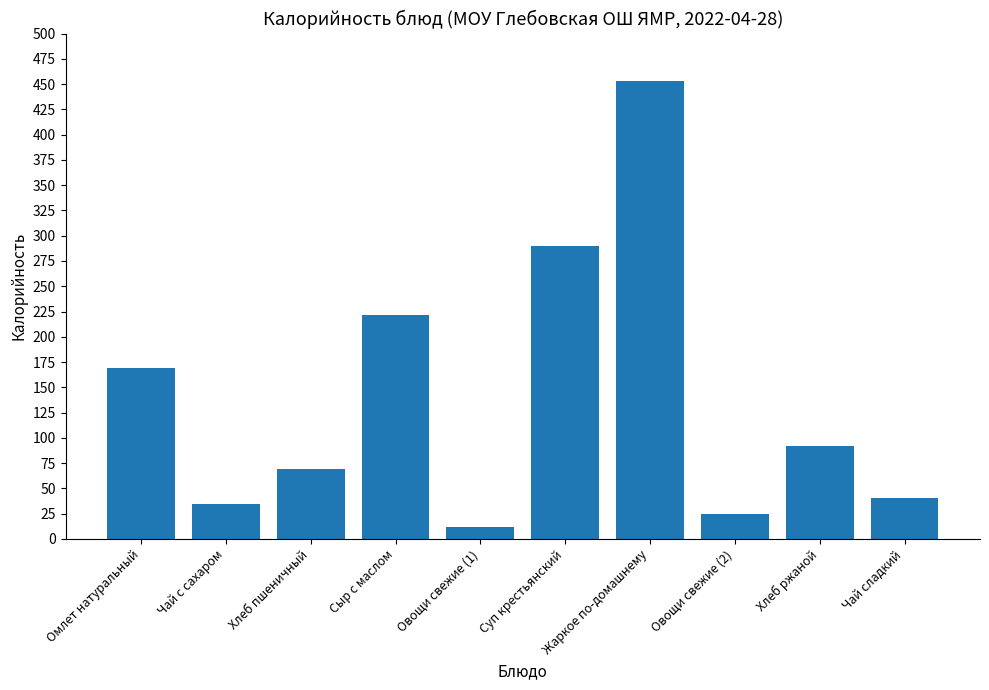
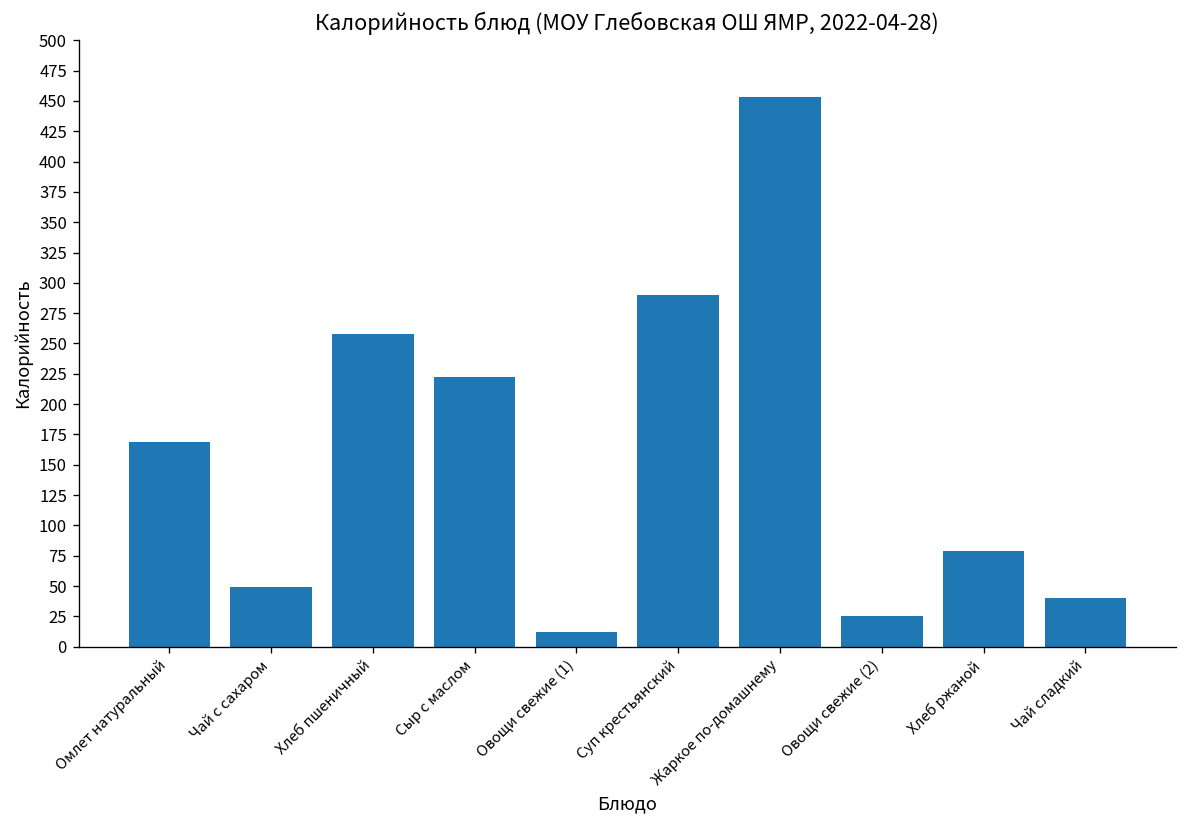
Чай с сахаром: 35 -> 49
Хлеб пшеничный: 69 -> 258
Хлеб ржаной: 92 -> 79
